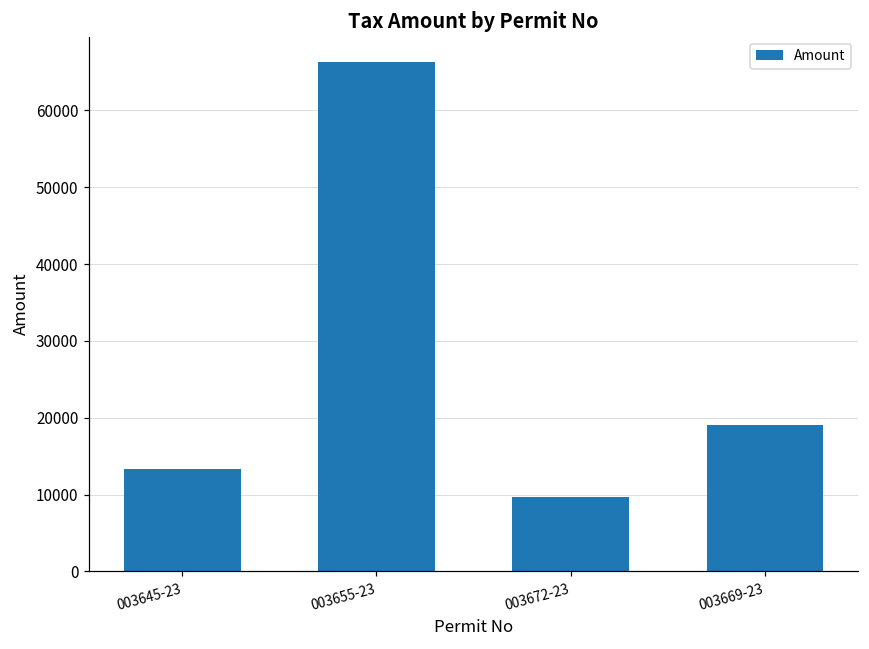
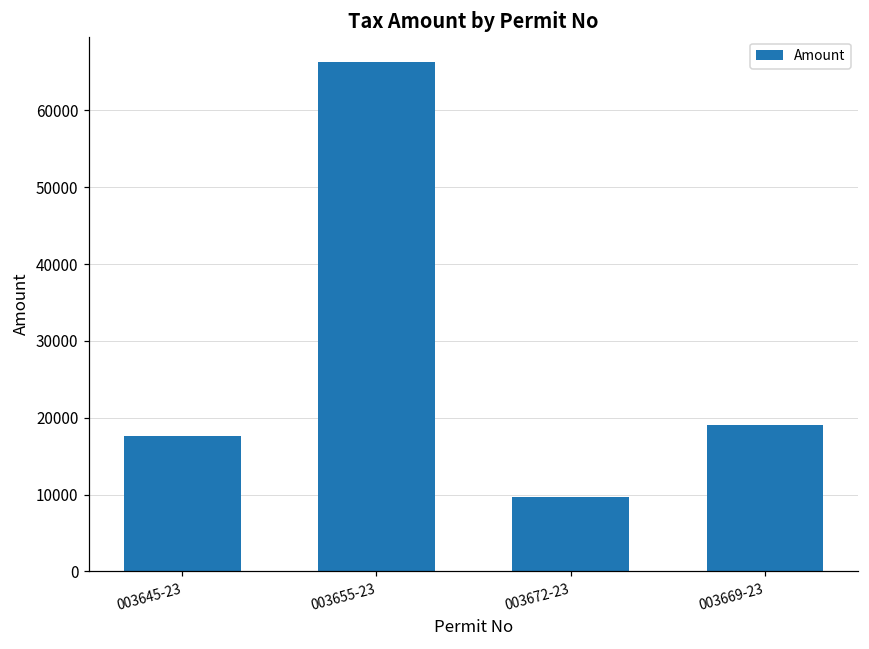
003645-23: 13000 -> 18000
